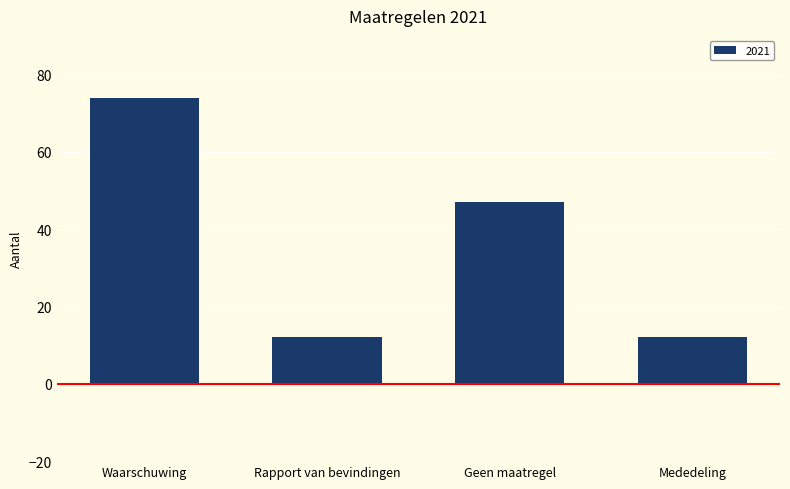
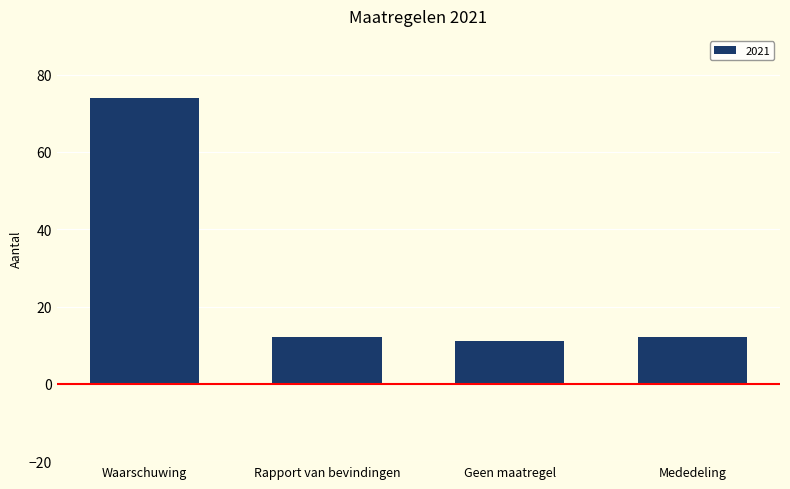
Geen maatregel: 47 -> 11
